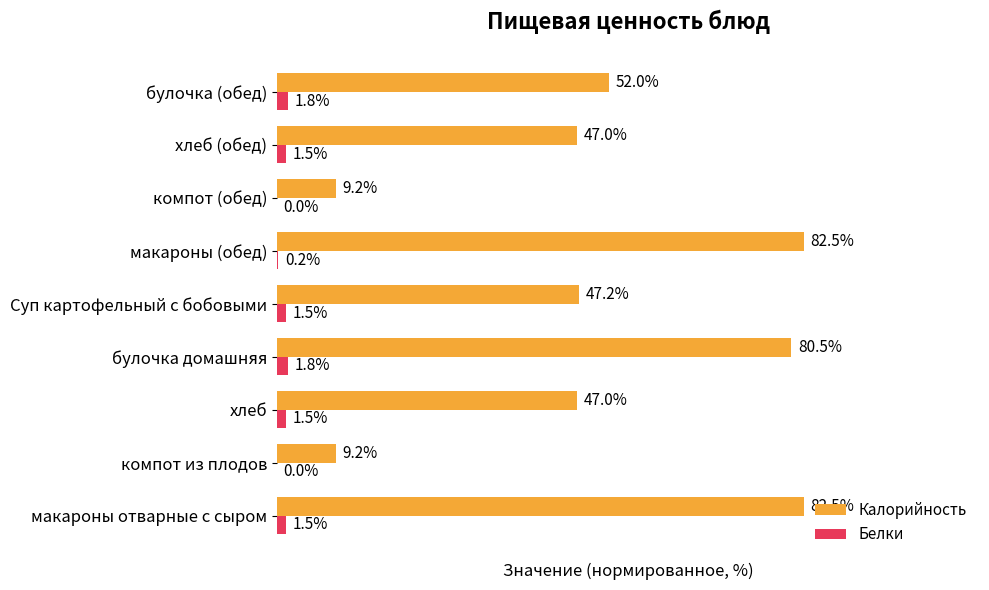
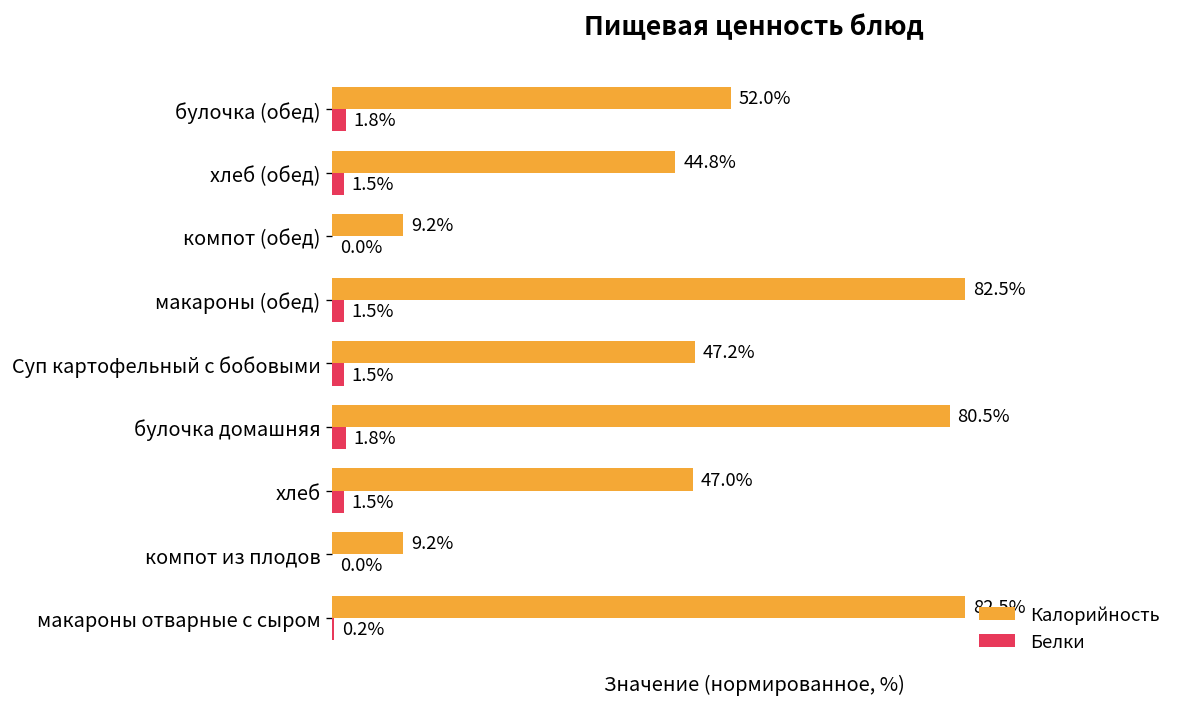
Калорийность, хлеб (обед): 47.0% -> 44.8%
Белки, макароны (обед): 0.2% -> 1.5%
Белки, макароны отварные с сыром: 1.5% -> 0.2%
